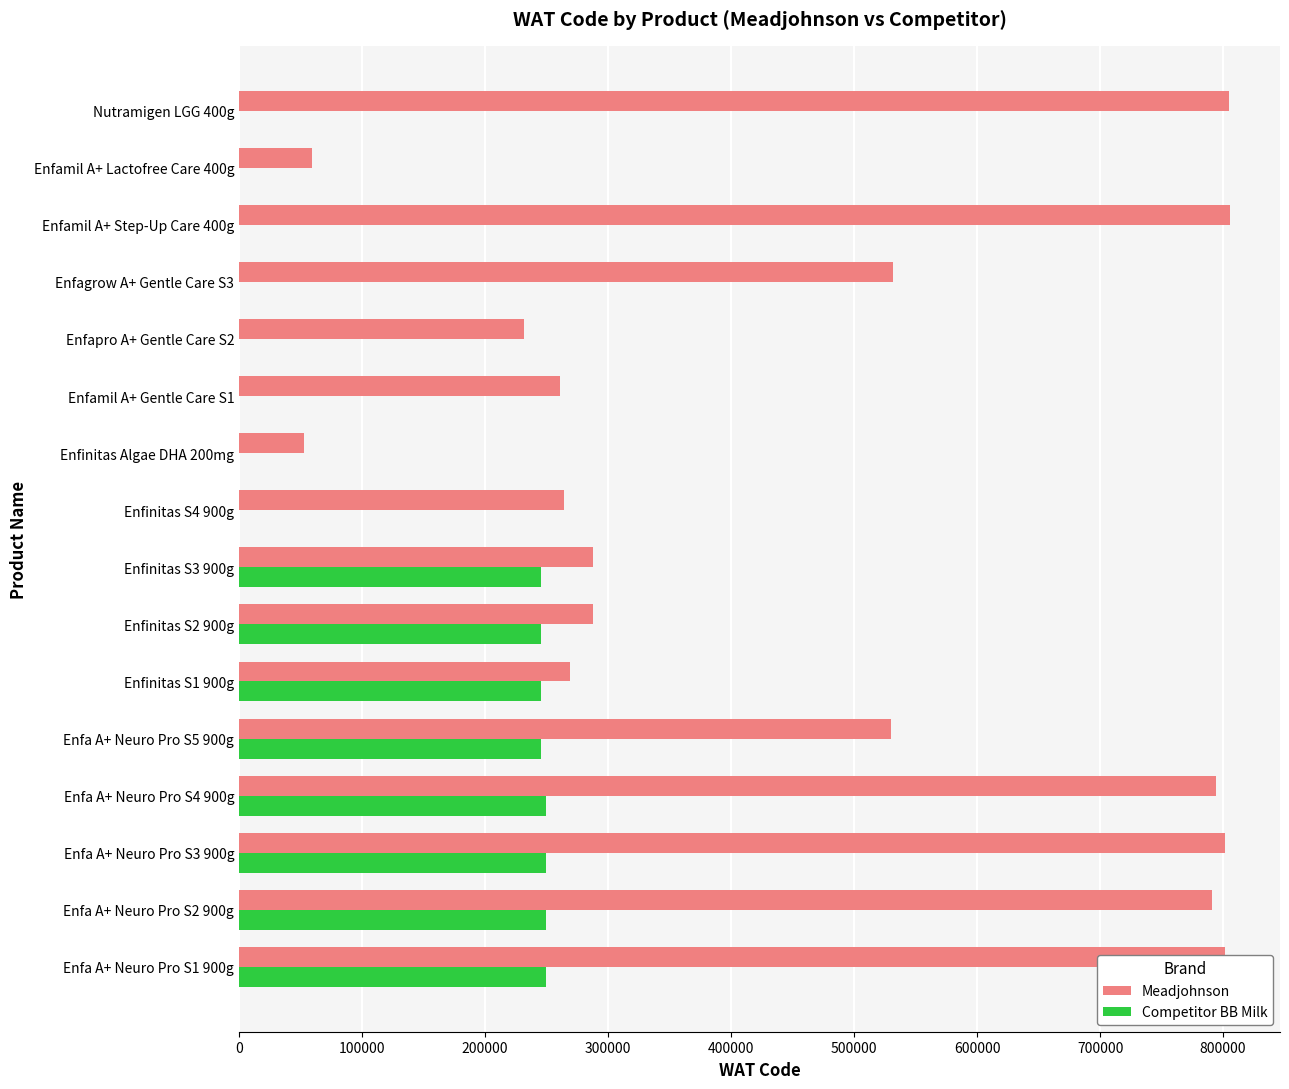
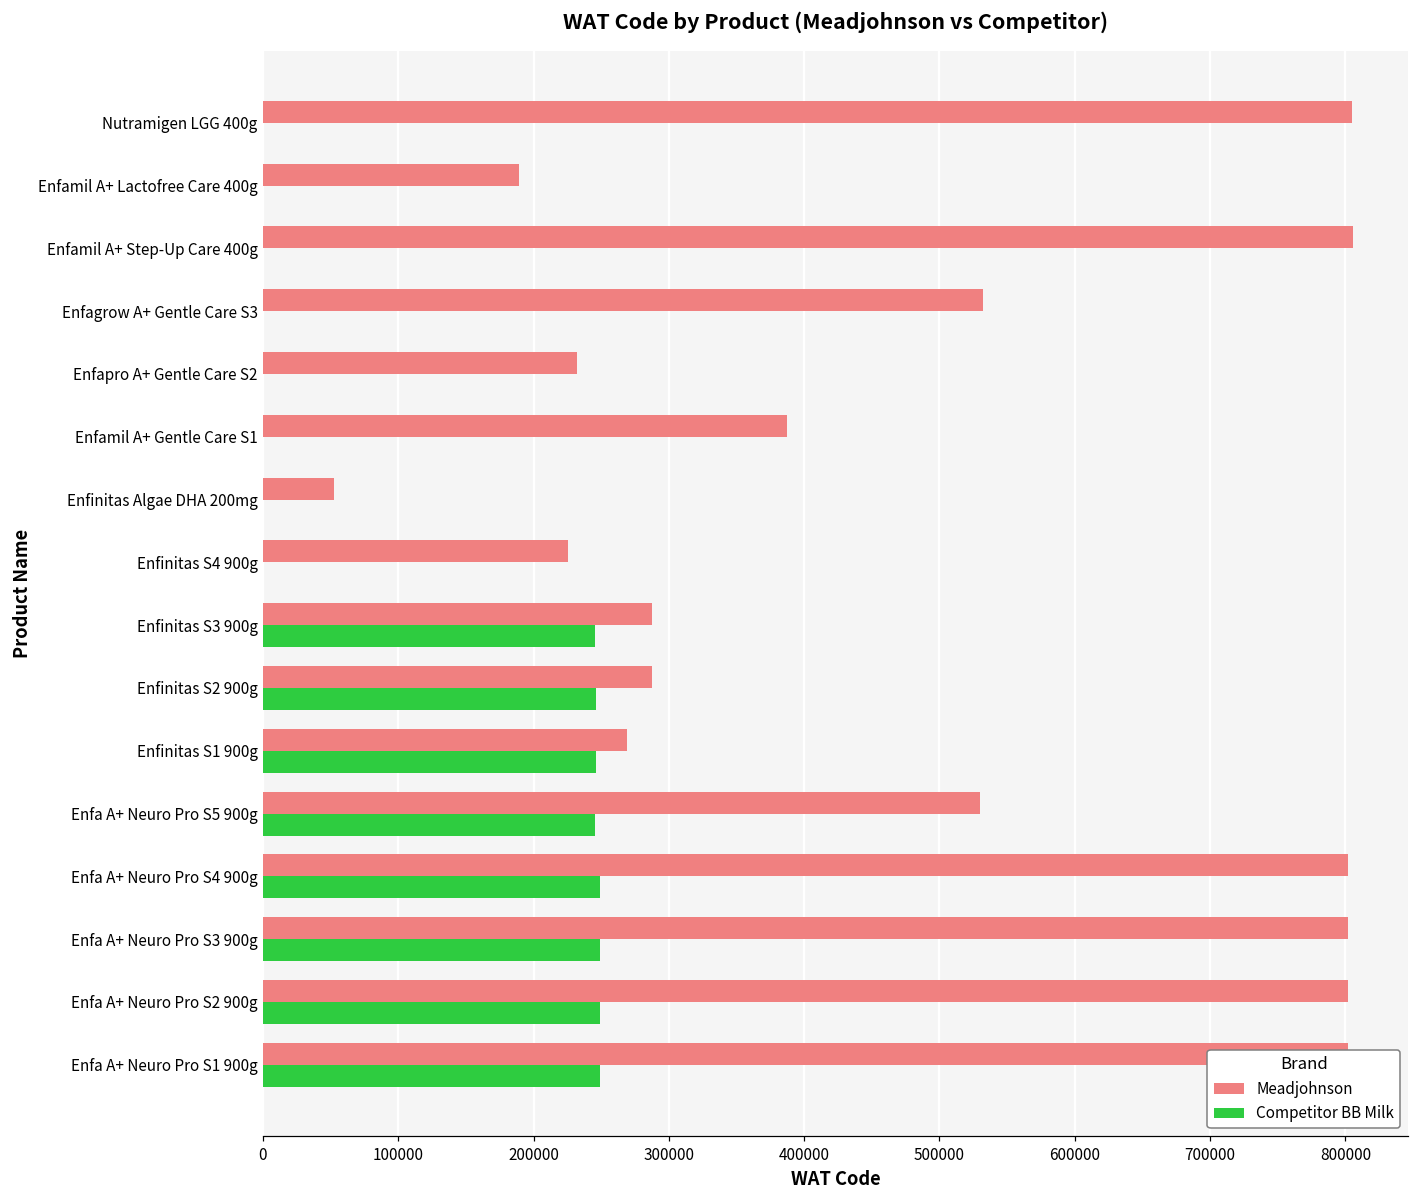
Meadjohnson, Enfamil A+ Lactofree Care 400g: 59000 -> 189000
Meadjohnson, Enfamil A+ Gentle Care S1: 261000 -> 387000
Meadjohnson, Enfinitas S4 900g: 264000 -> 226000
Meadjohnson, Enfa A+ Neuro Pro S4 900g: 795000 -> 802000
Meadjohnson, Enfa A+ Neuro Pro S2 900g: 791000 -> 802000
